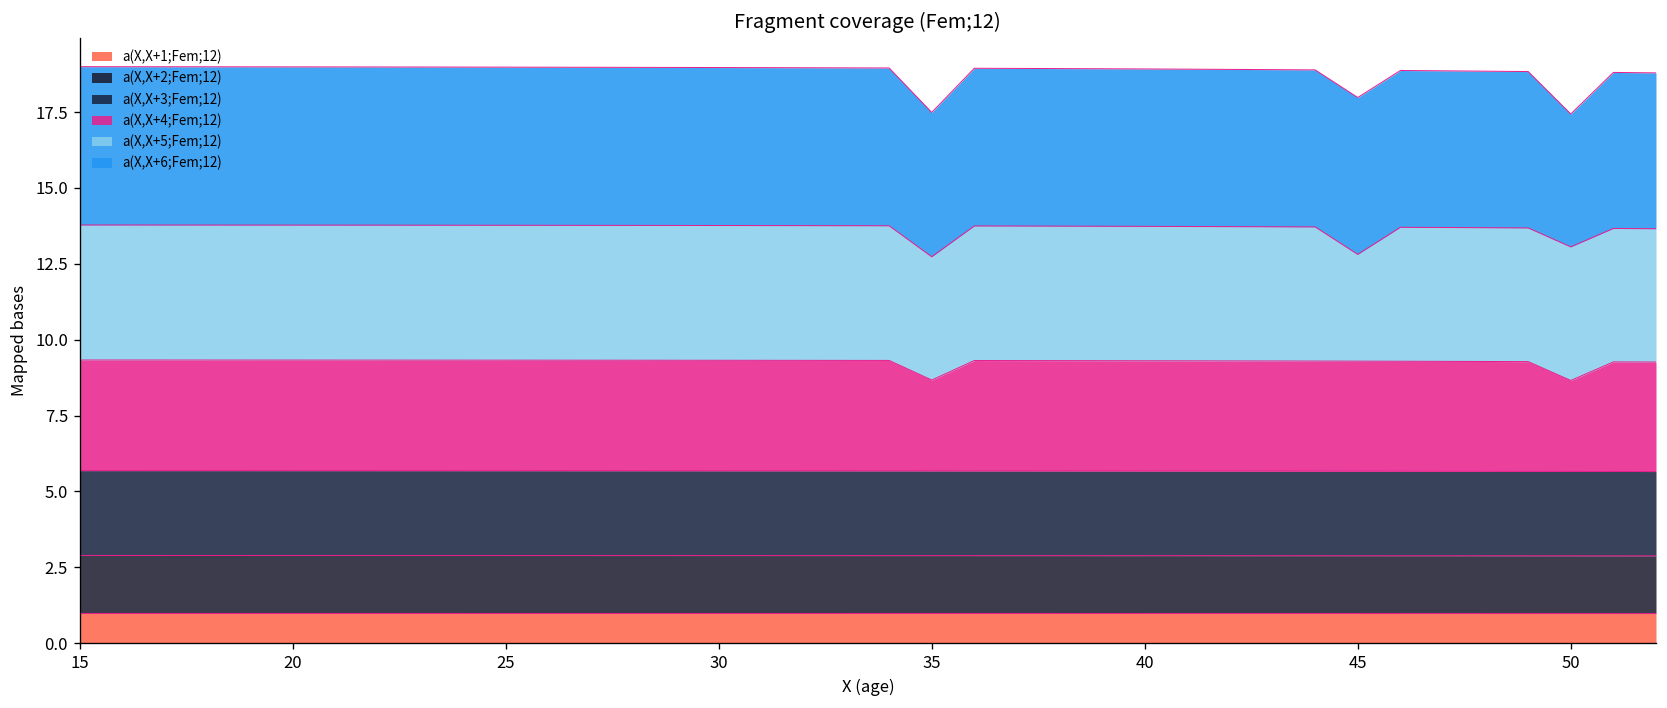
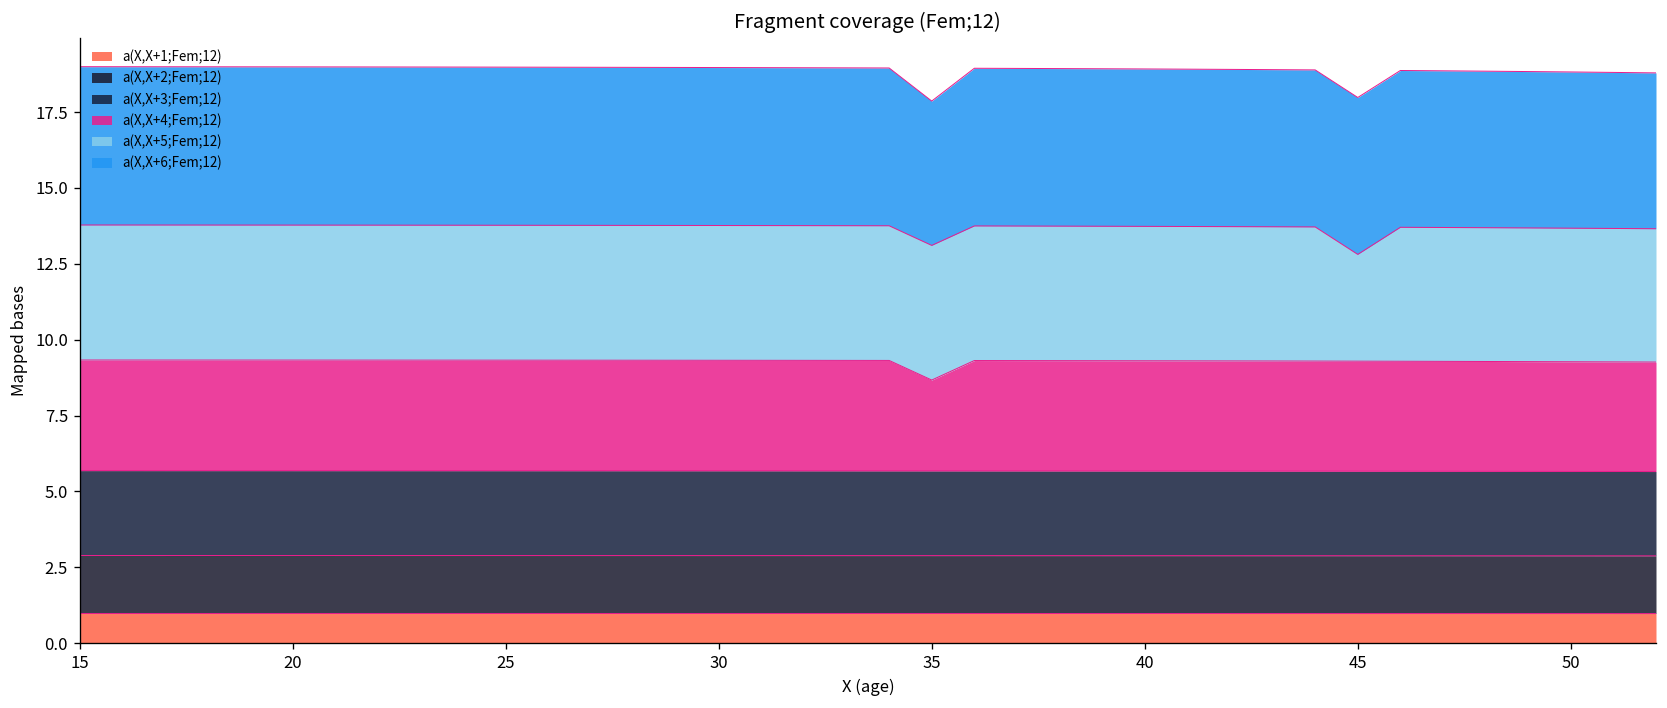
a(X,X+5;Fem;12), 35: 4.1 -> 4.4
a(X,X+4;Fem;12), 50: 3.0 -> 3.6
a(X,X+6;Fem;12), 50: 4.4 -> 5.1
